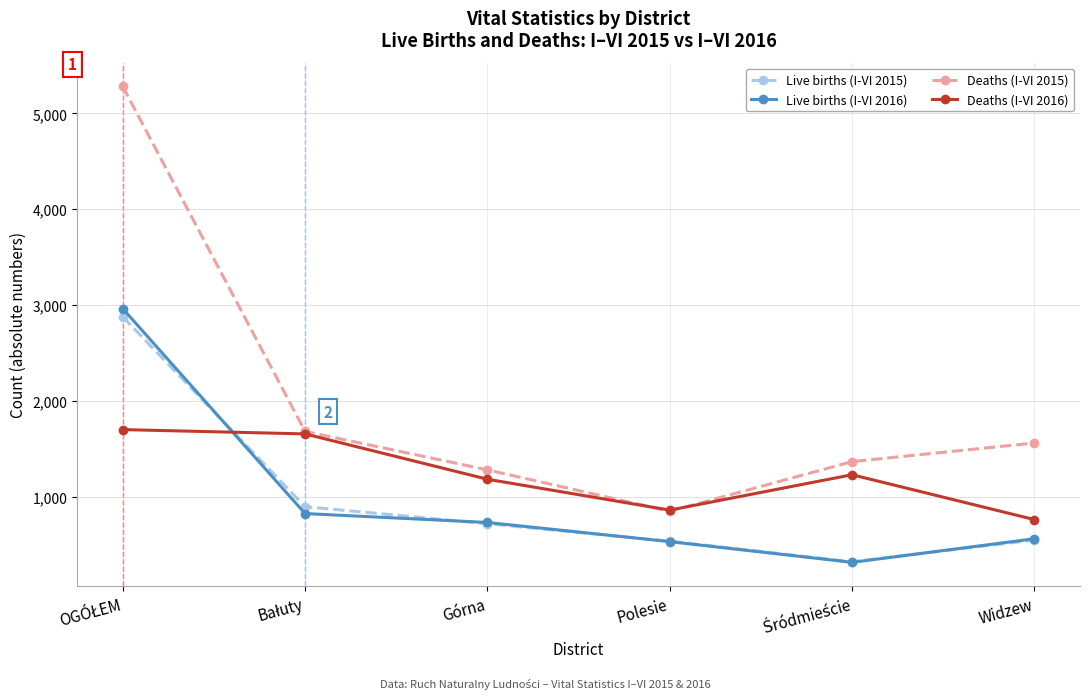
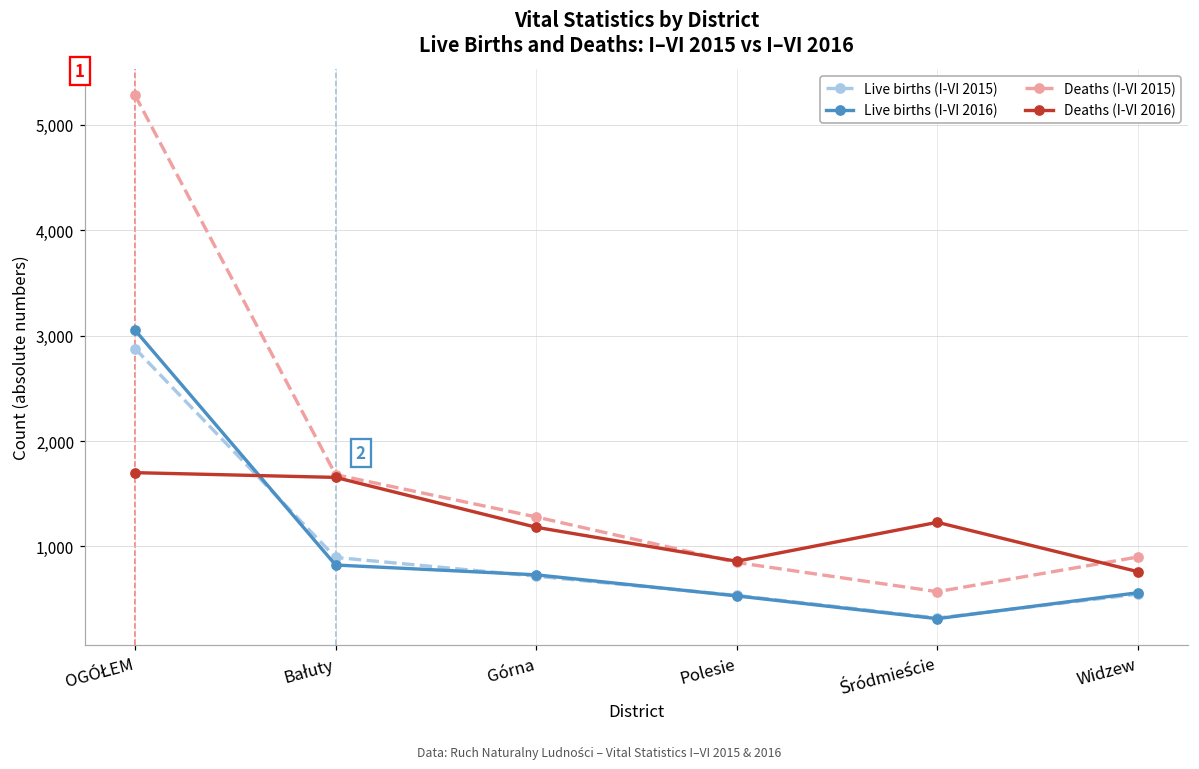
Live births (I-VI 2016), OGÓŁEM: 3,000 -> 3,100
Deaths (I-VI 2015), Śródmieście: 1,400 -> 600
Deaths (I-VI 2015), Widzew: 1,600 -> 900
